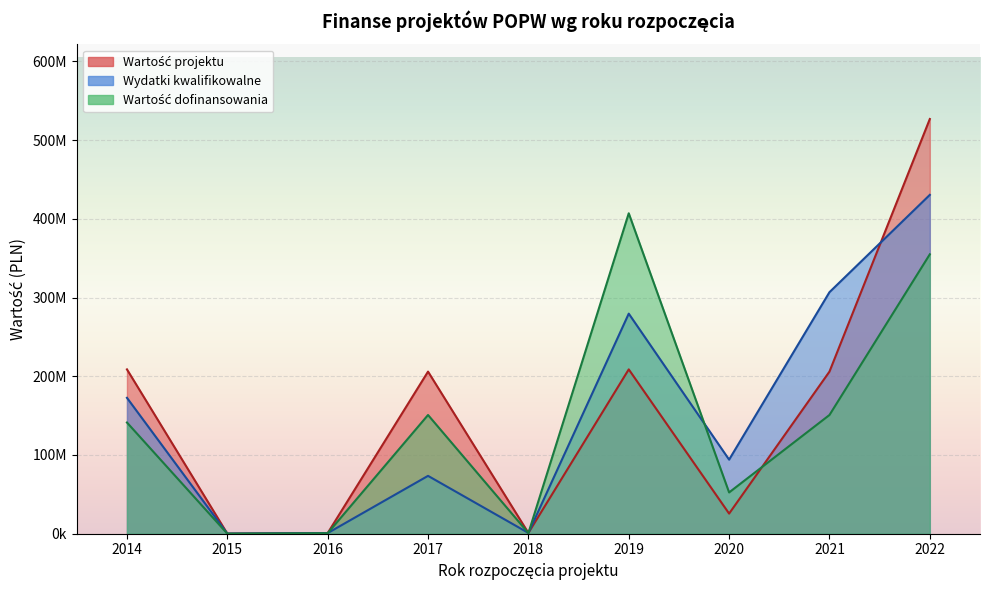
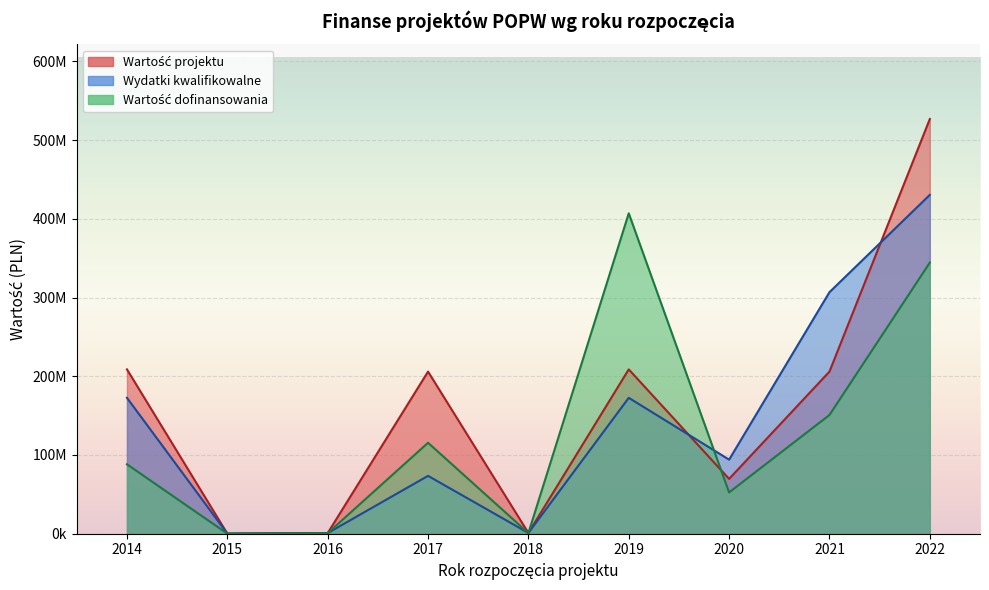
Wartość dofinansowania, 2014: 140000000 -> 90000000
Wartość dofinansowania, 2017: 150000000 -> 120000000
Wydatki kwalifikowalne, 2019: 280000000 -> 170000000
Wartość projektu, 2020: 30000000 -> 70000000
Wartość dofinansowania, 2022: 350000000 -> 340000000
